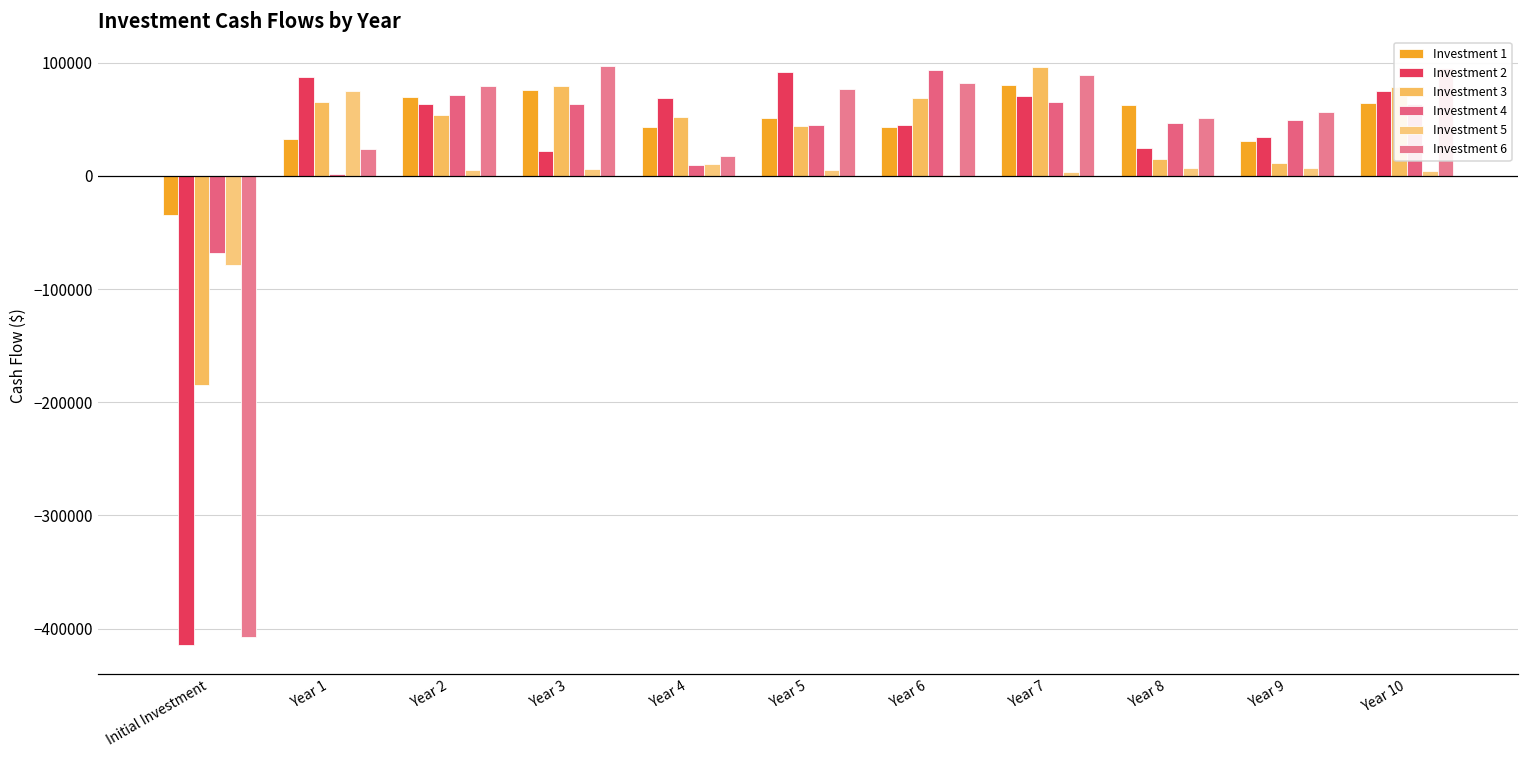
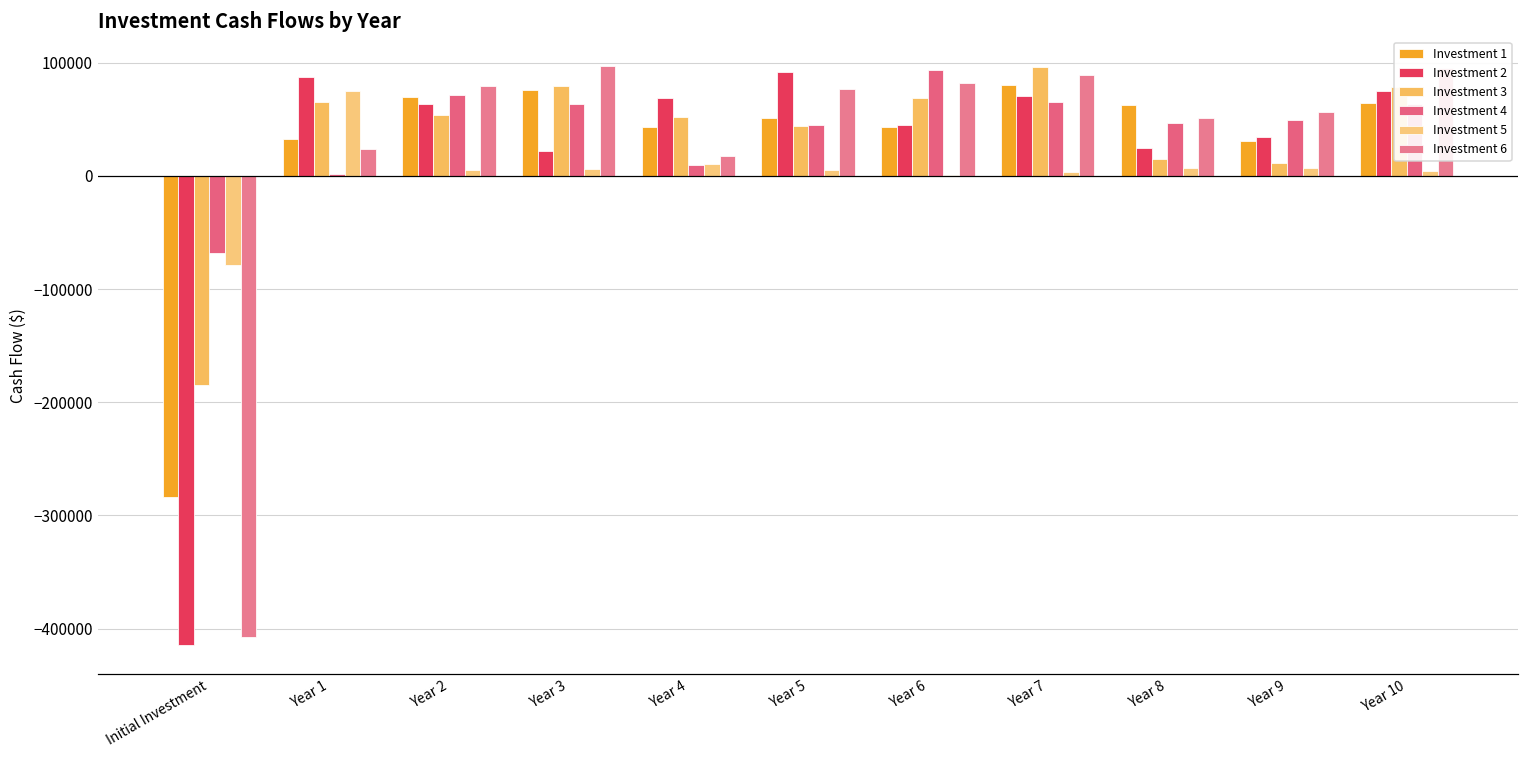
Investment 1, Initial Investment: -35000 -> -284000
